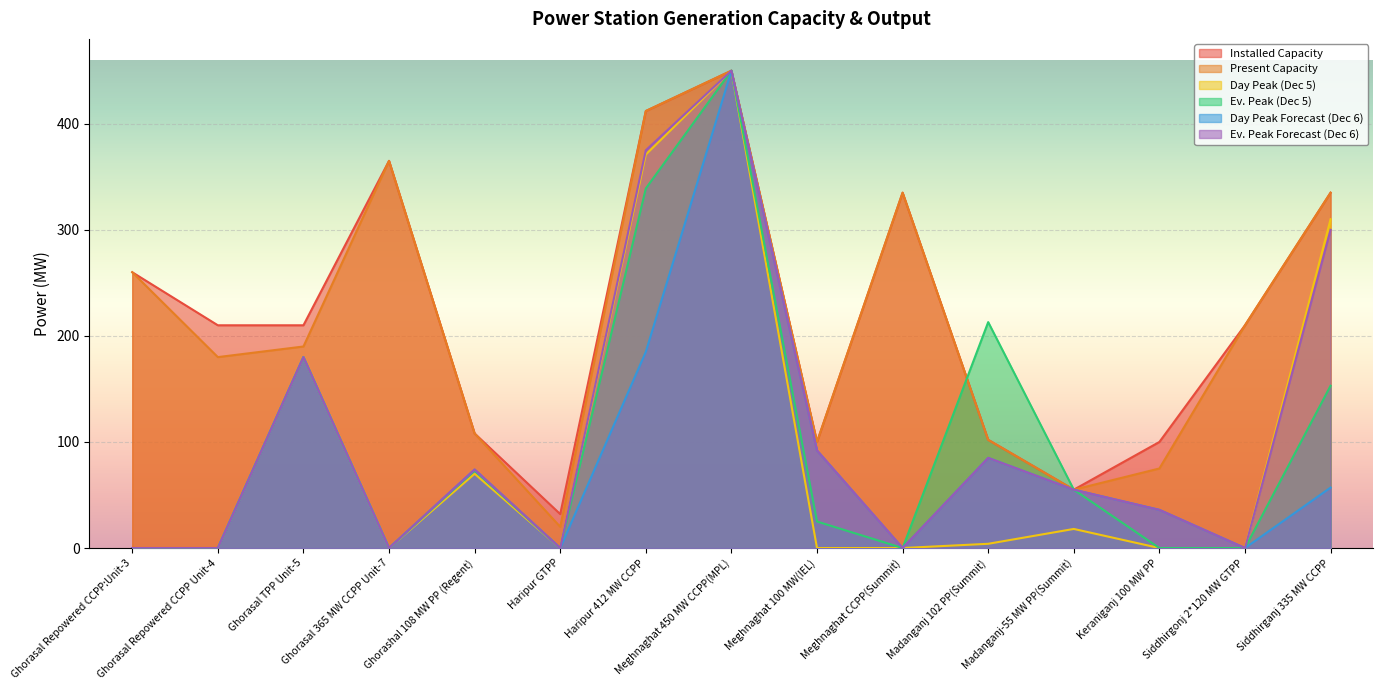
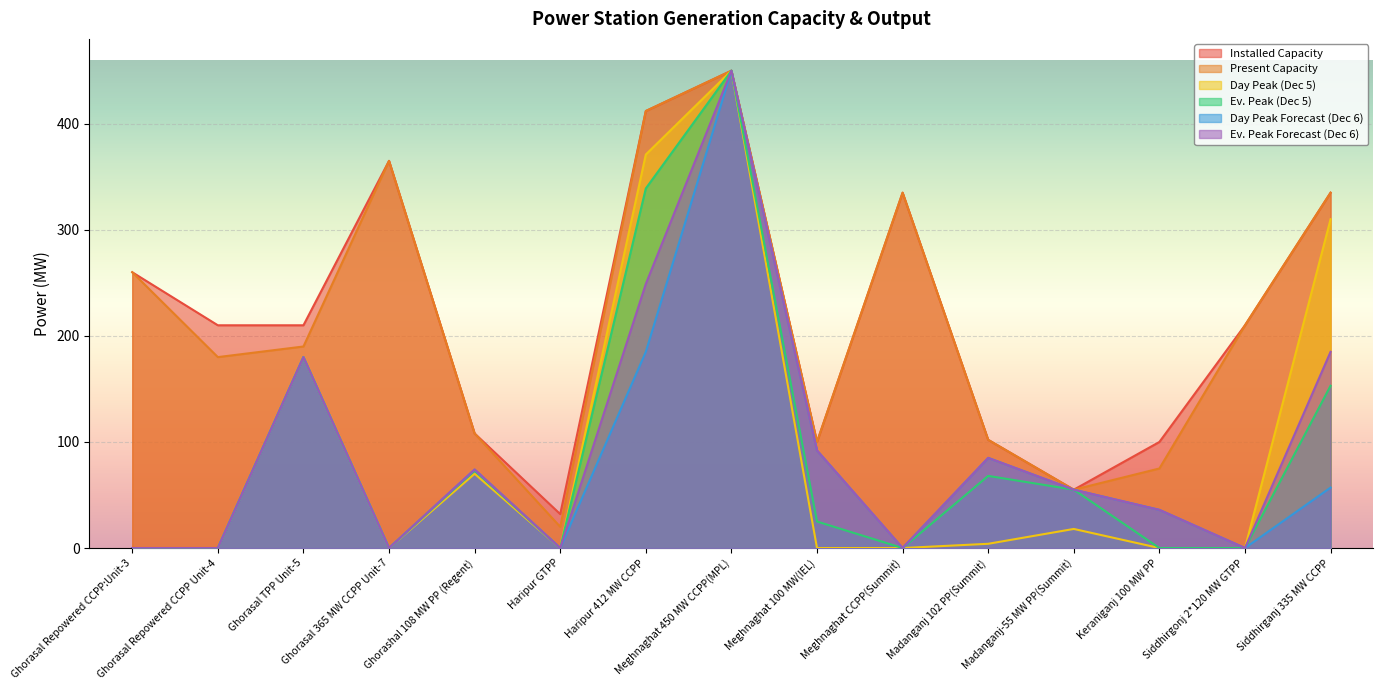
Ev. Peak Forecast (Dec 6), Haripur 412 MW CCPP: 375 -> 249
Ev. Peak (Dec 5), Madanganj 102 PP(Summit): 213 -> 68
Ev. Peak Forecast (Dec 6), Siddhirganj 335 MW CCPP: 300 -> 185
